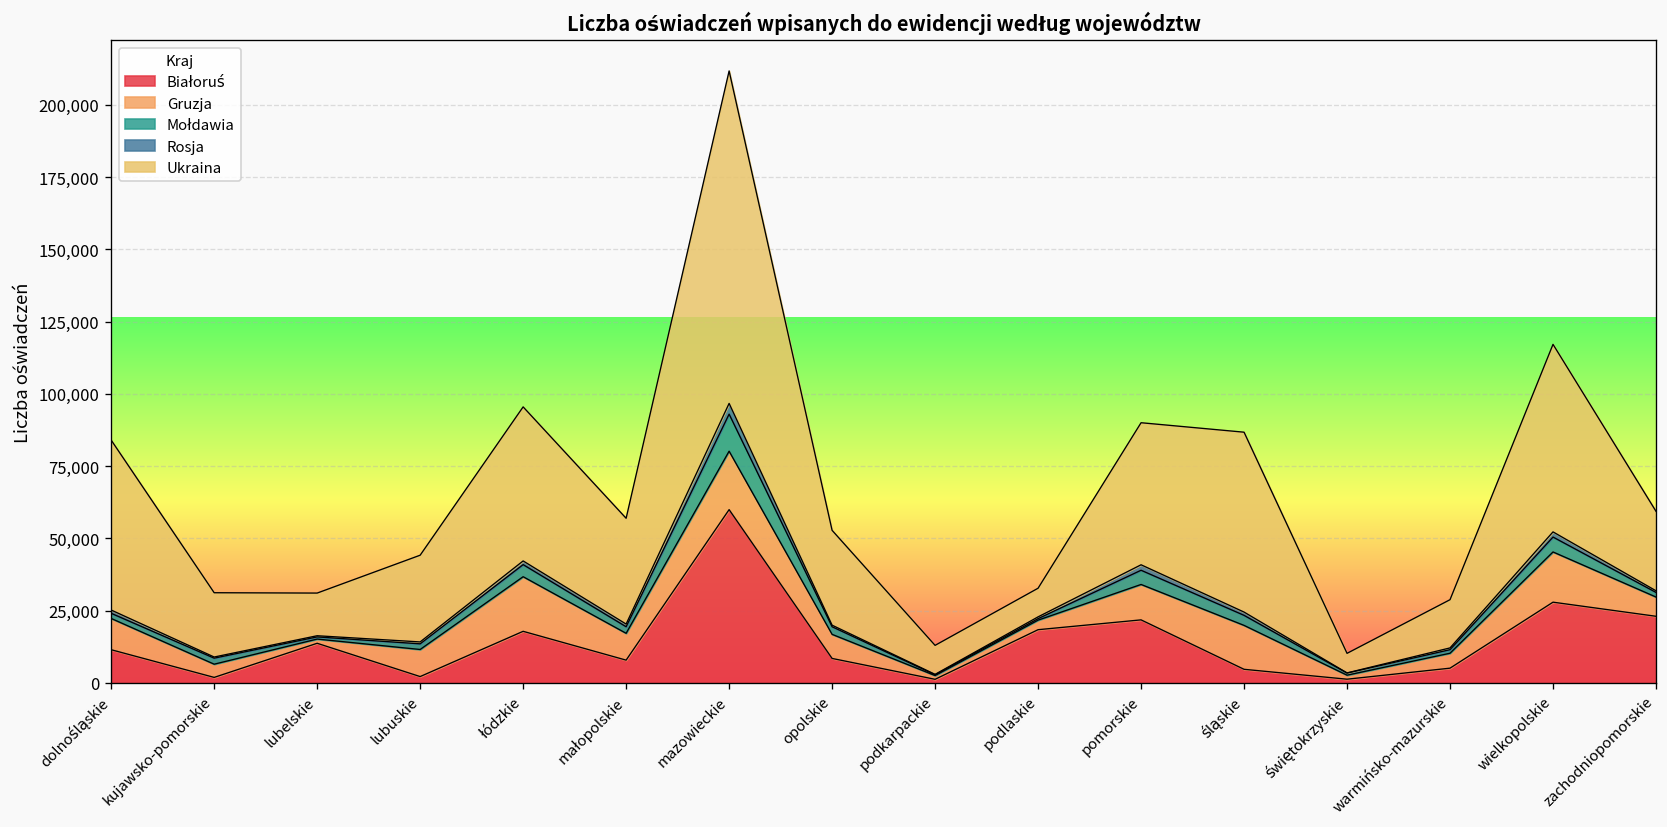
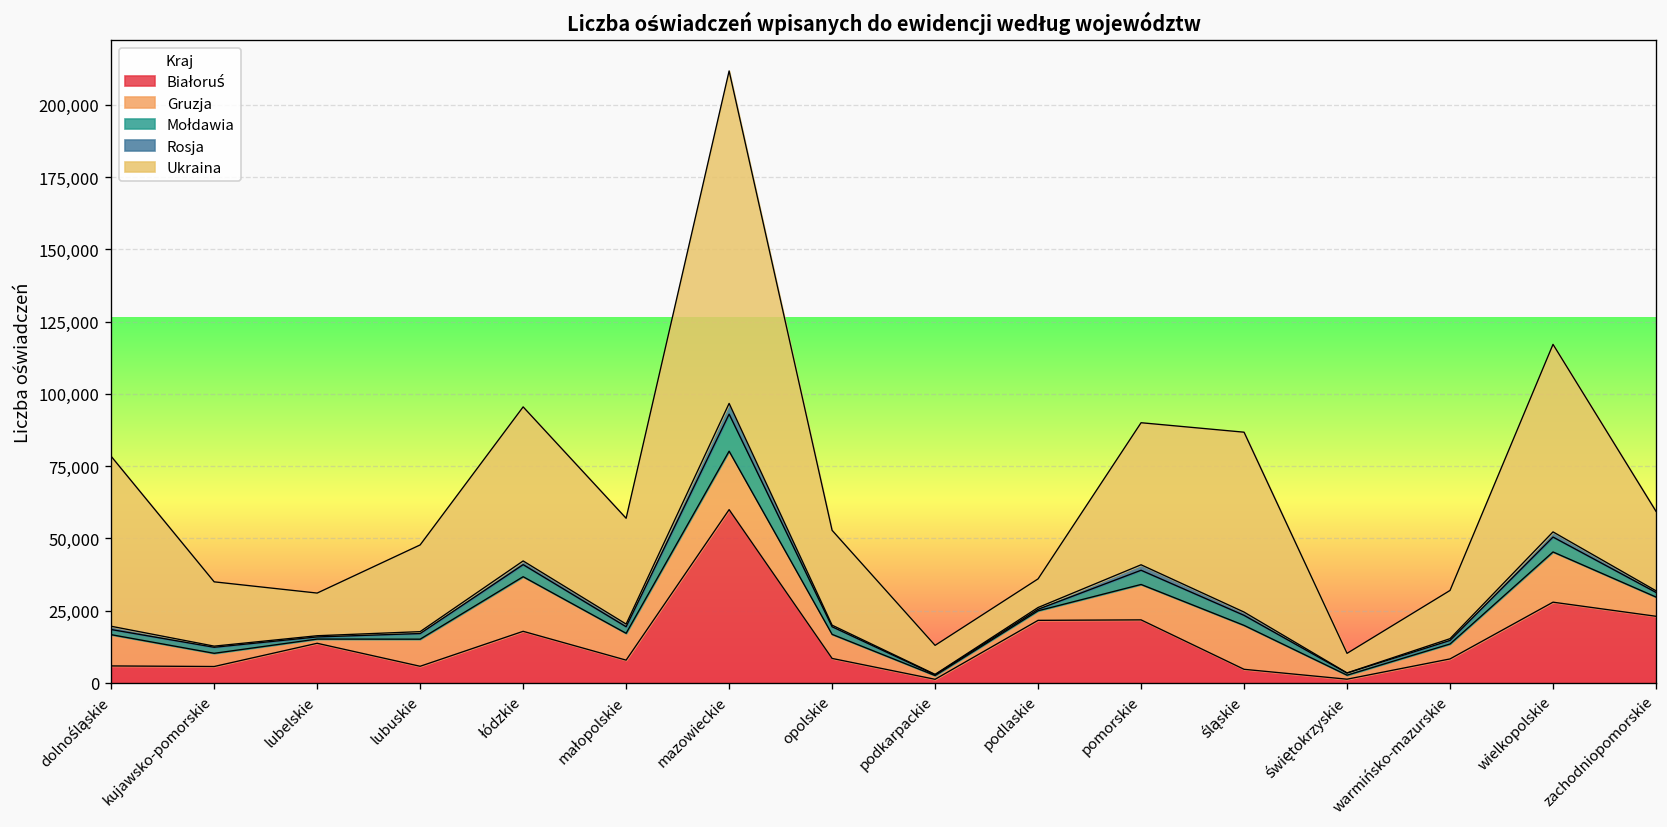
Białoruś, dolnośląskie: 11,000 -> 6,000
Białoruś, kujawsko-pomorskie: 2,000 -> 6,000
Białoruś, lubuskie: 2,000 -> 6,000
Białoruś, podlaskie: 18,000 -> 22,000
Białoruś, warmińsko-mazurskie: 5,000 -> 8,000
